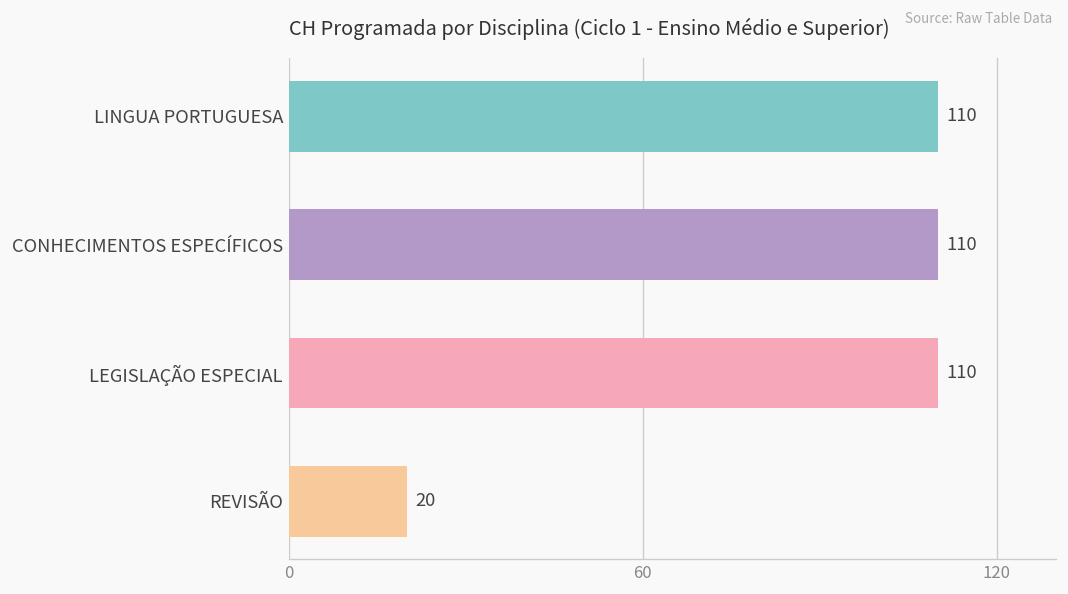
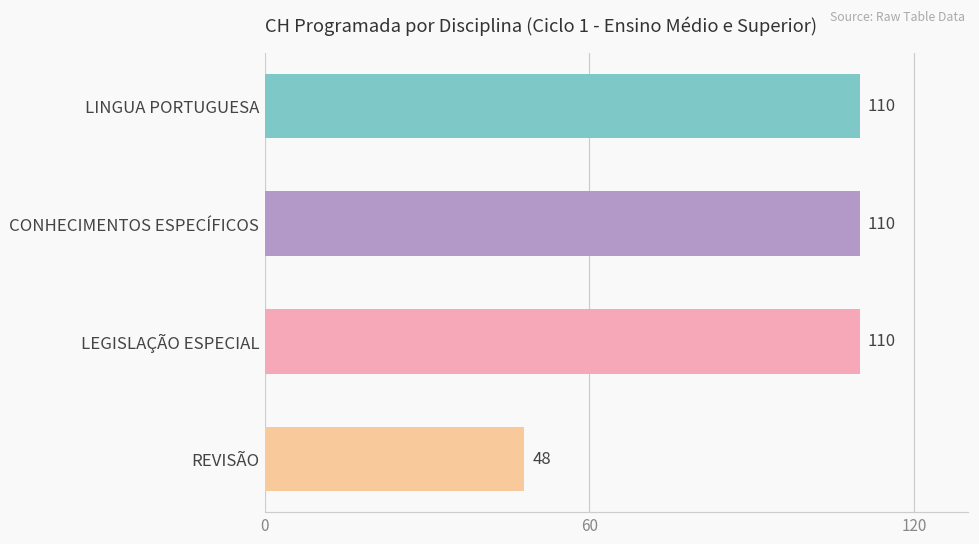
REVISÃO: 20 -> 48
